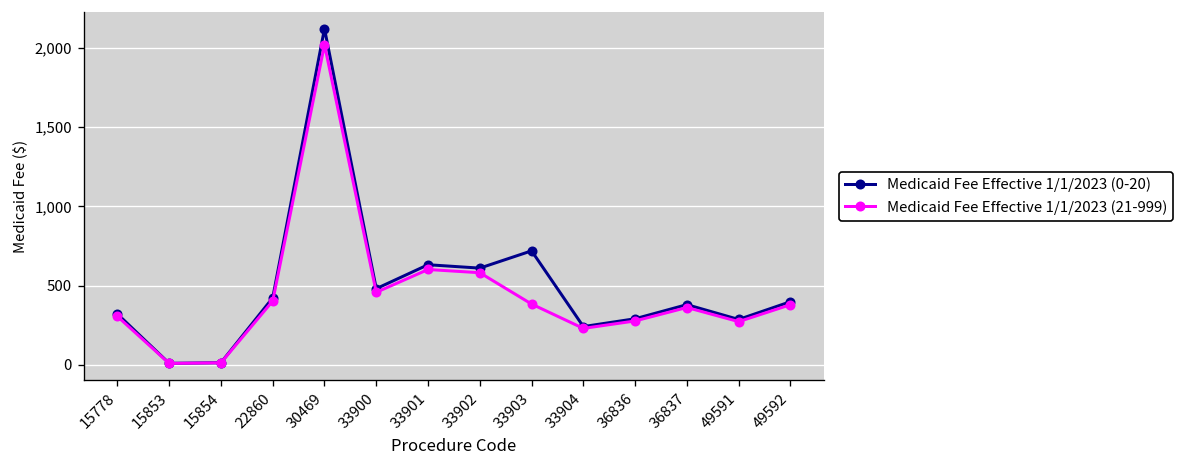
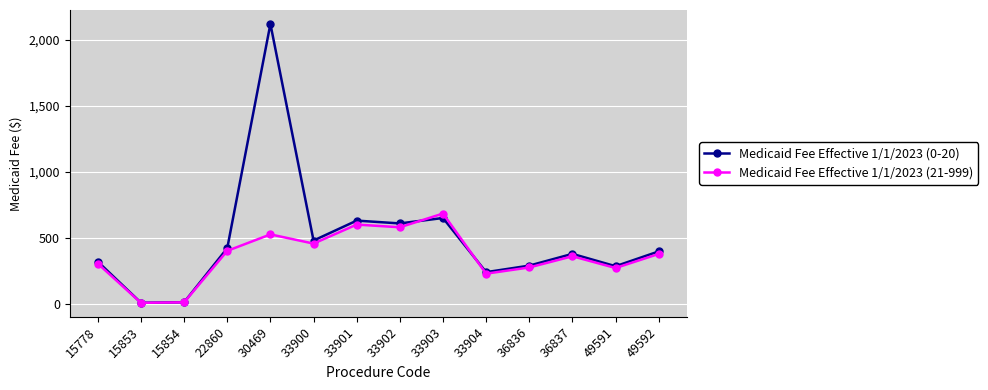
Medicaid Fee Effective 1/1/2023 (21-999), 30469: 2,020 -> 530
Medicaid Fee Effective 1/1/2023 (0-20), 33903: 720 -> 650
Medicaid Fee Effective 1/1/2023 (21-999), 33903: 380 -> 680
